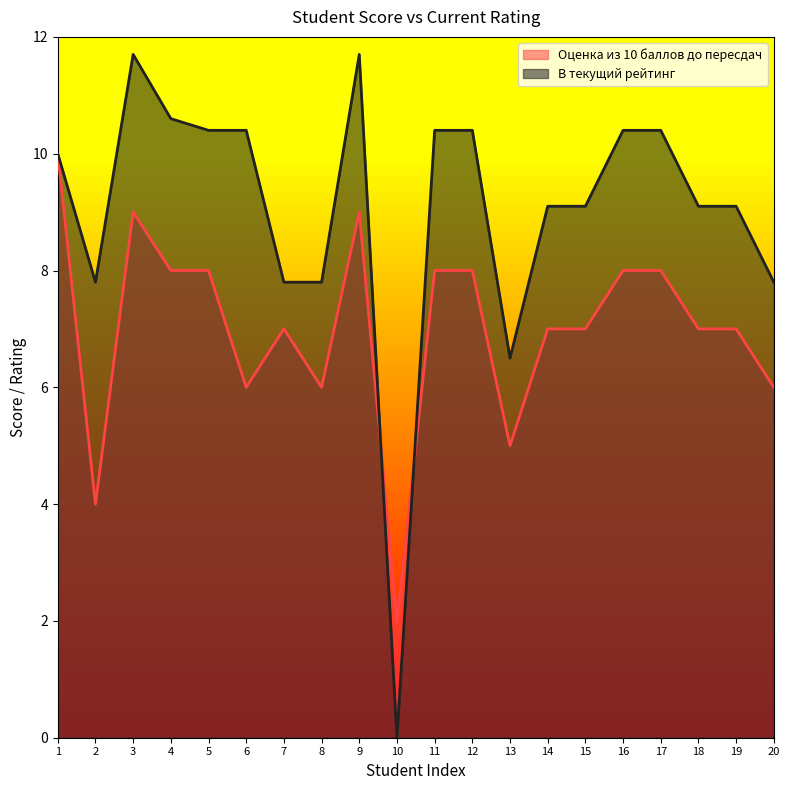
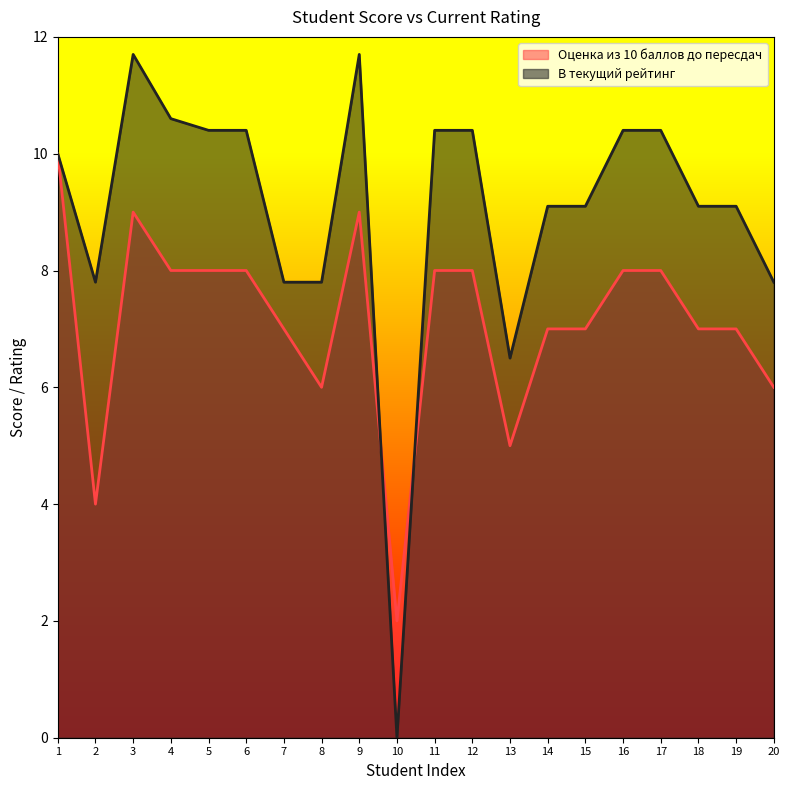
Оценка из 10 баллов до пересдач, 6: 6 -> 8
